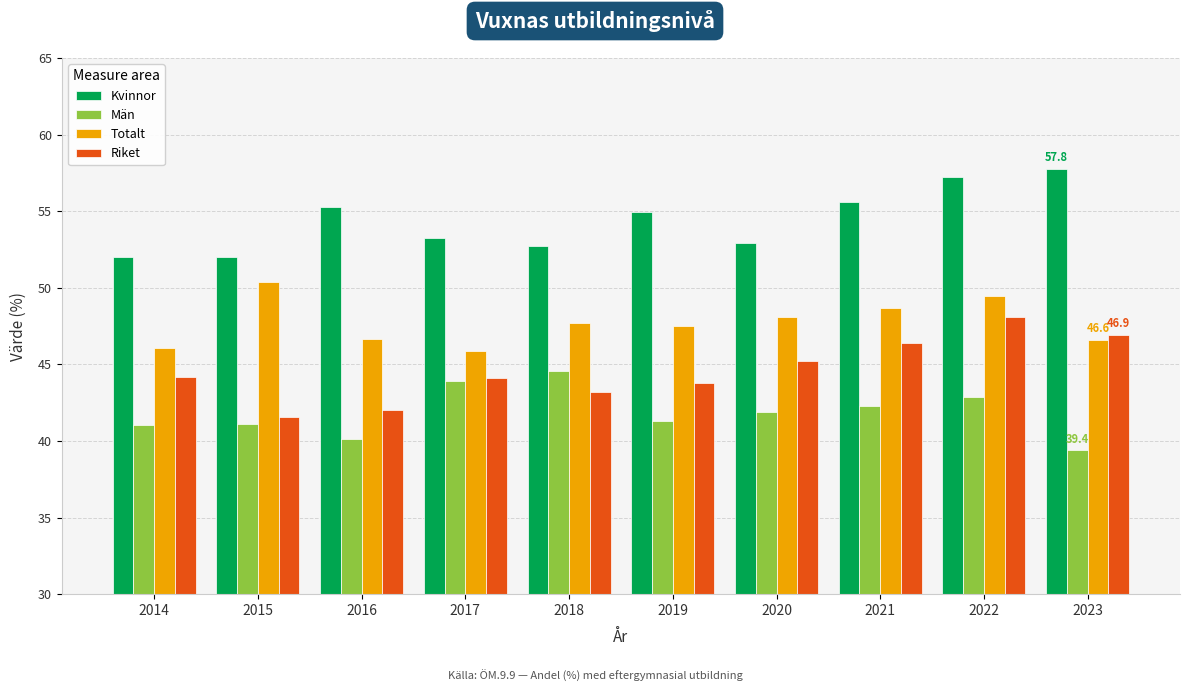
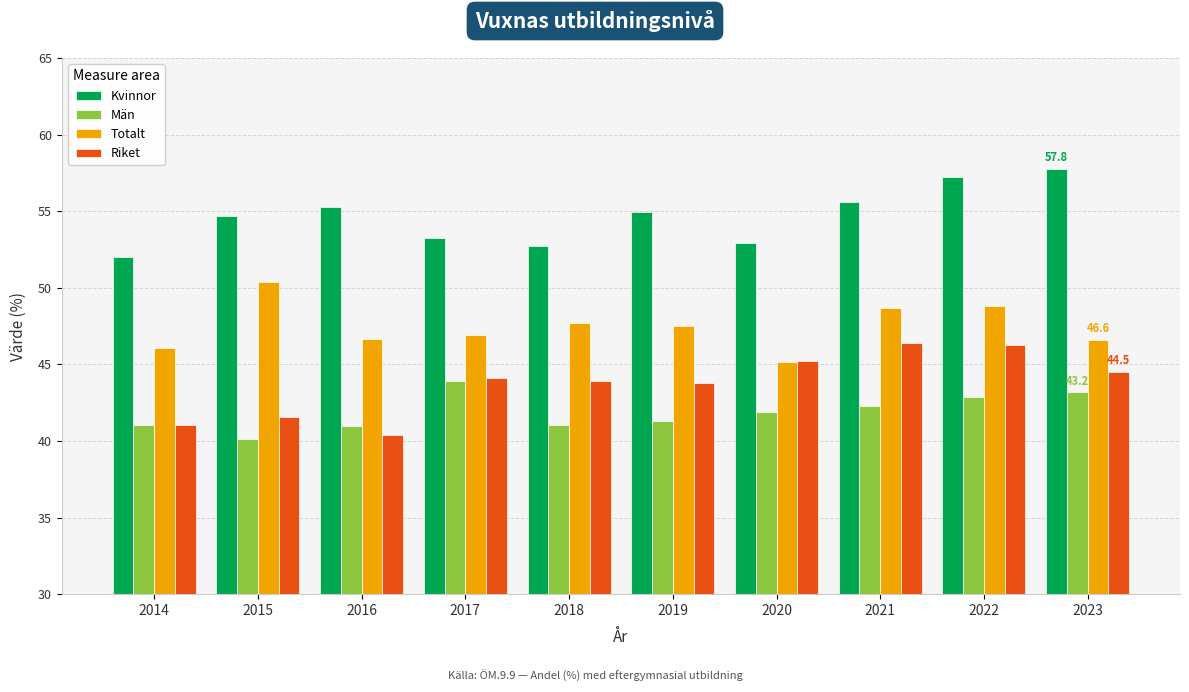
Riket, 2014: 44.2 -> 41.0
Kvinnor, 2015: 52.0 -> 54.7
Män, 2015: 41.1 -> 40.2
Män, 2016: 40.2 -> 41.0
Riket, 2016: 42.0 -> 40.4
Totalt, 2017: 45.8 -> 46.9
Män, 2018: 44.6 -> 41.0
Riket, 2018: 43.2 -> 43.9
Totalt, 2020: 48.1 -> 45.2
Totalt, 2022: 49.5 -> 48.8
Riket, 2022: 48.1 -> 46.2
Män, 2023: 39.4 -> 43.2
Riket, 2023: 46.9 -> 44.5
